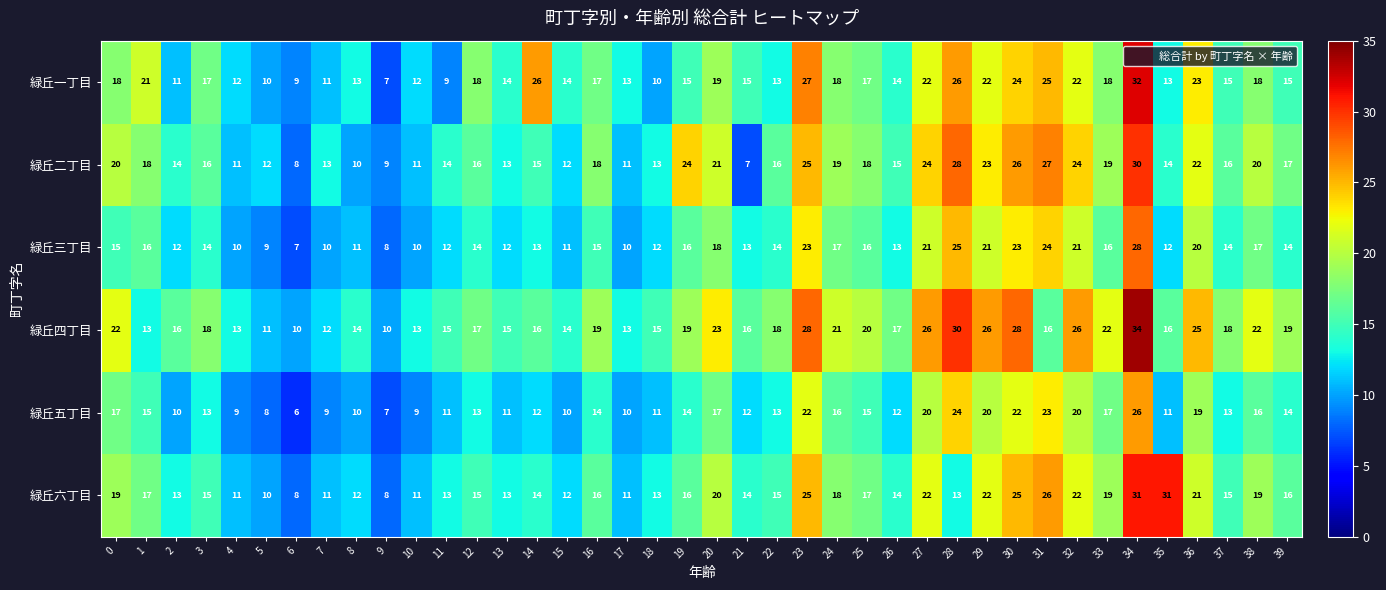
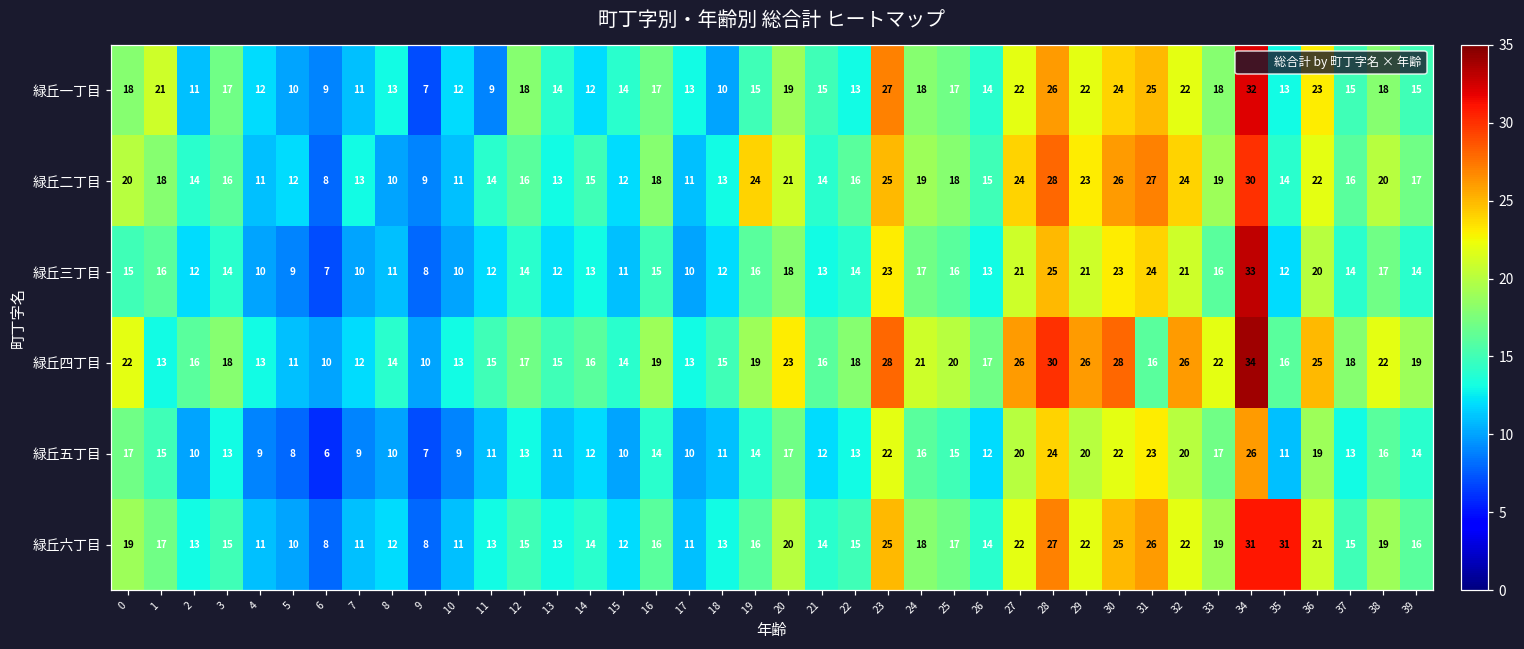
緑丘一丁目, 14: 26 -> 12
緑丘二丁目, 21: 7 -> 14
緑丘三丁目, 34: 28 -> 33
緑丘六丁目, 28: 13 -> 27
